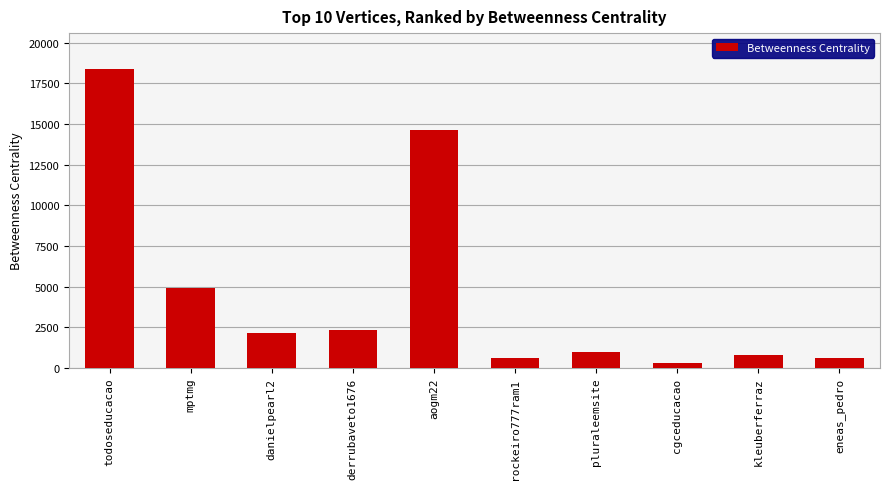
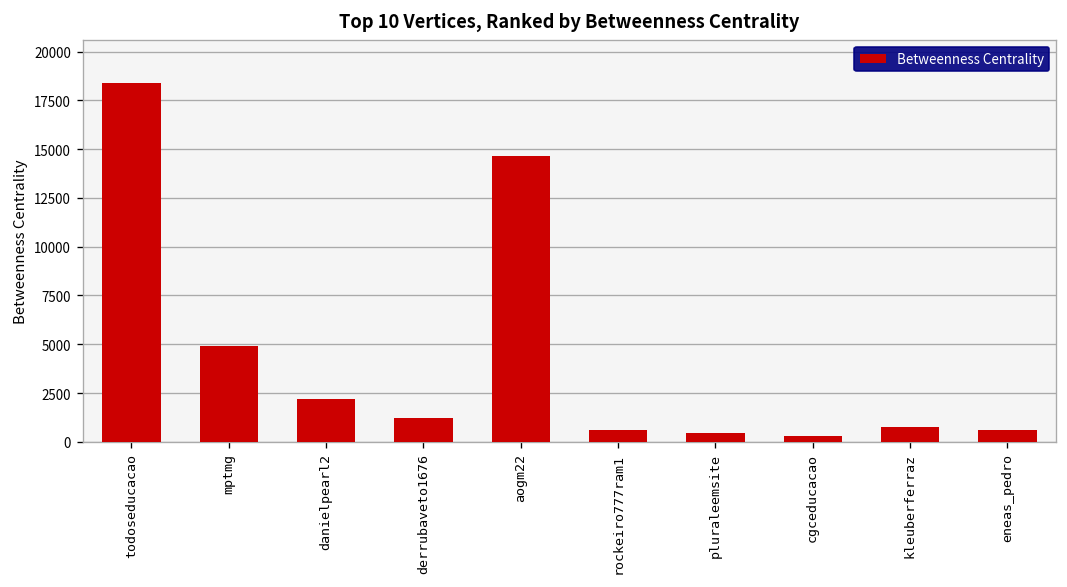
derrubaveto1676: 2300 -> 1200
pluraleemsite: 1000 -> 400
